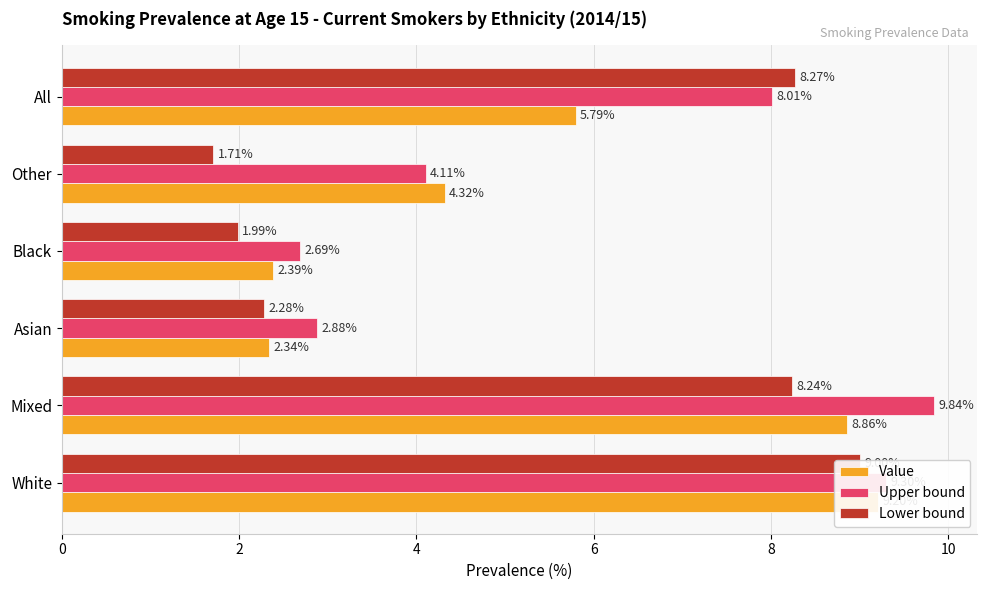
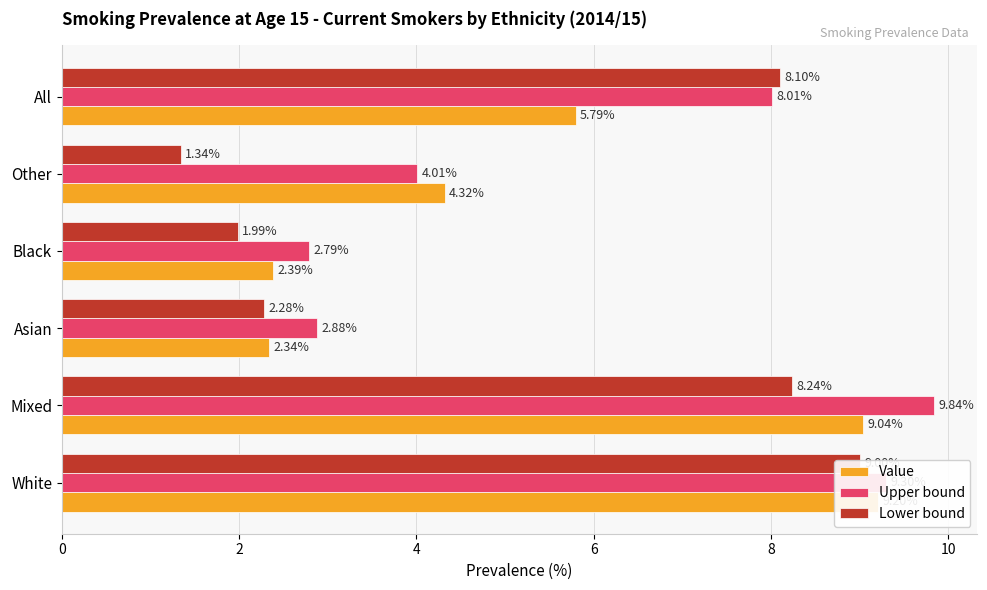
Lower bound, All: 8.27% -> 8.10%
Lower bound, Other: 1.71% -> 1.34%
Upper bound, Other: 4.11% -> 4.01%
Upper bound, Black: 2.69% -> 2.79%
Value, Mixed: 8.86% -> 9.04%
